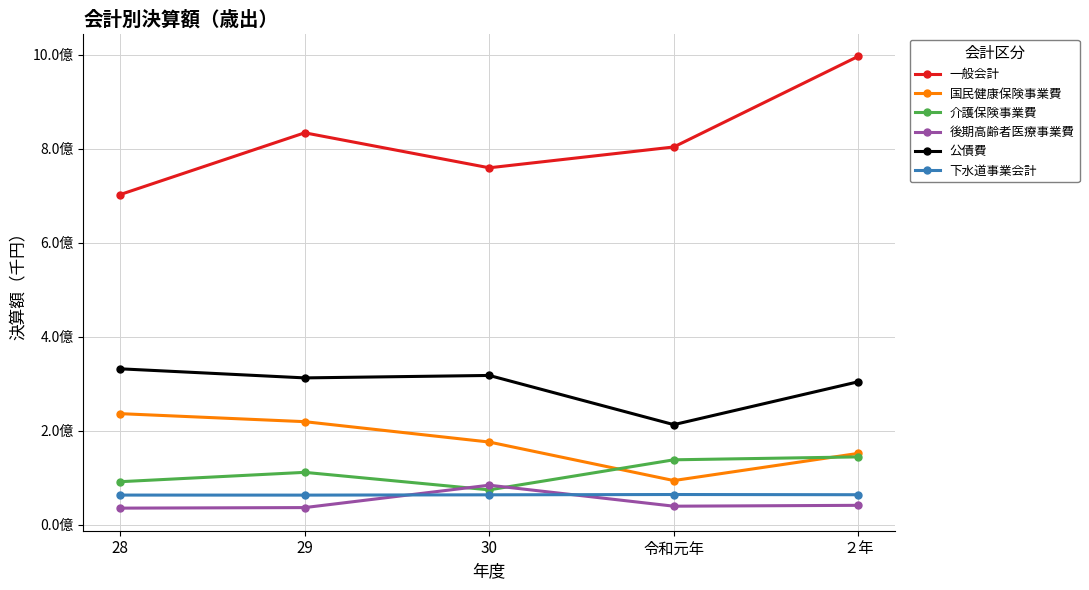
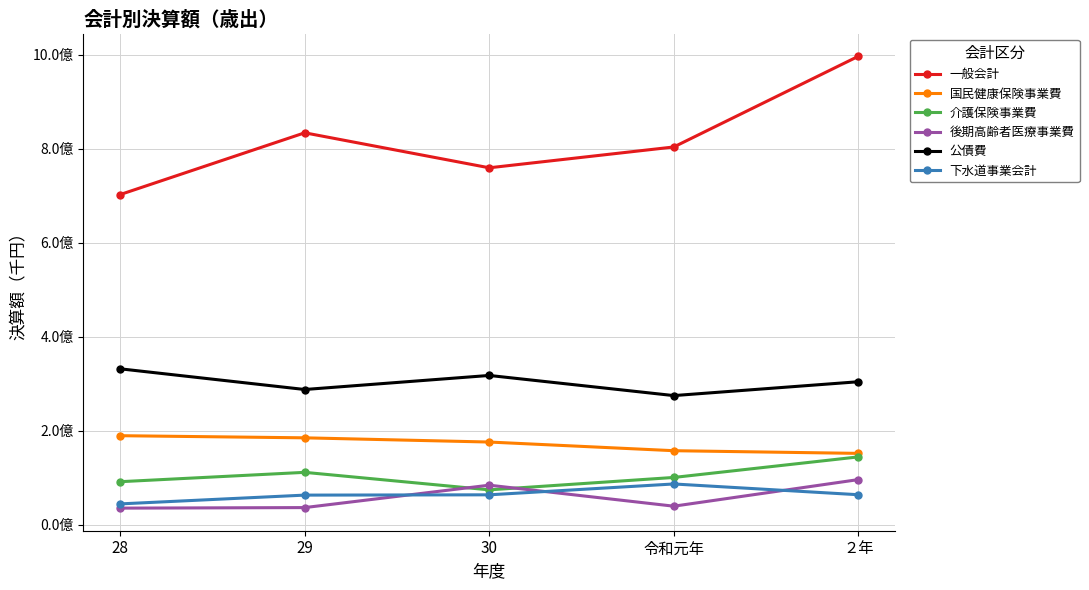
国民健康保険事業費, 28: 2.4億 -> 1.9億
下水道事業会計, 28: 0.6億 -> 0.4億
国民健康保険事業費, 29: 2.2億 -> 1.8億
公債費, 29: 3.1億 -> 2.9億
国民健康保険事業費, 令和元年: 0.9億 -> 1.6億
介護保険事業費, 令和元年: 1.4億 -> 1.0億
公債費, 令和元年: 2.1億 -> 2.7億
下水道事業会計, 令和元年: 0.6億 -> 0.9億
後期高齢者医療事業費, ２年: 0.4億 -> 1.0億
